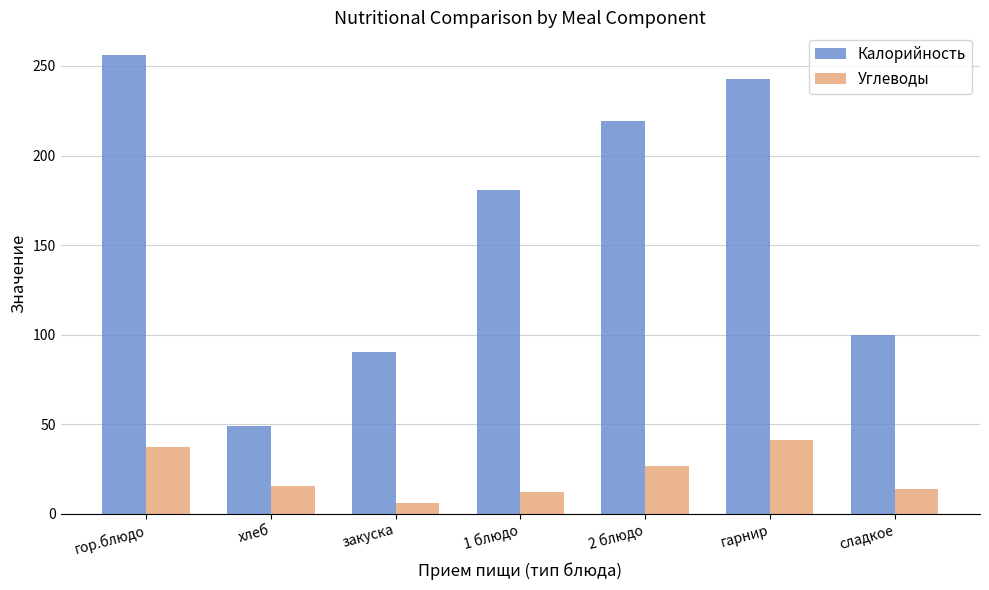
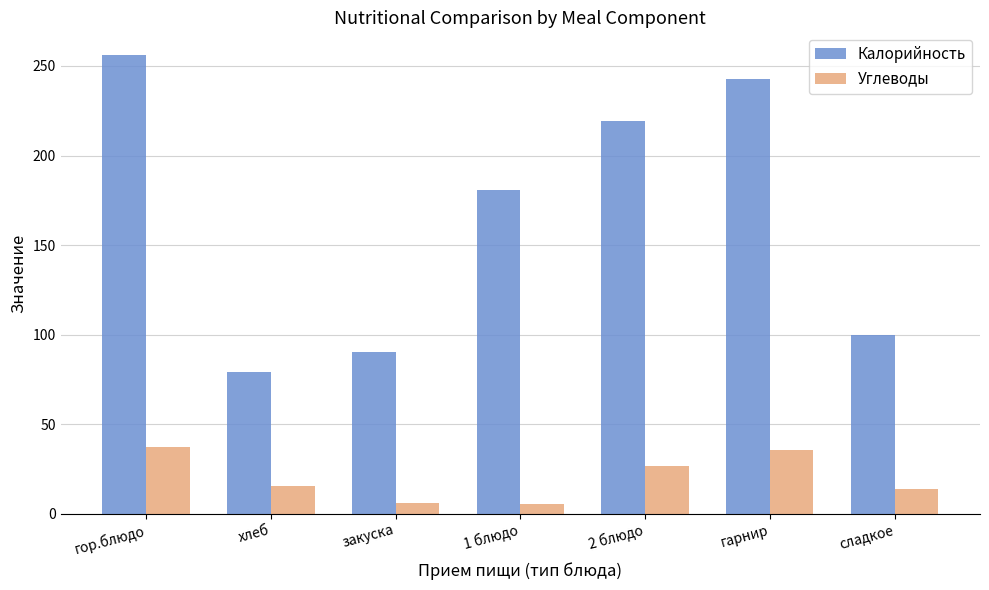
Калорийность, хлеб: 49 -> 79
Углеводы, 1 блюдо: 12 -> 5
Углеводы, гарнир: 41 -> 36
